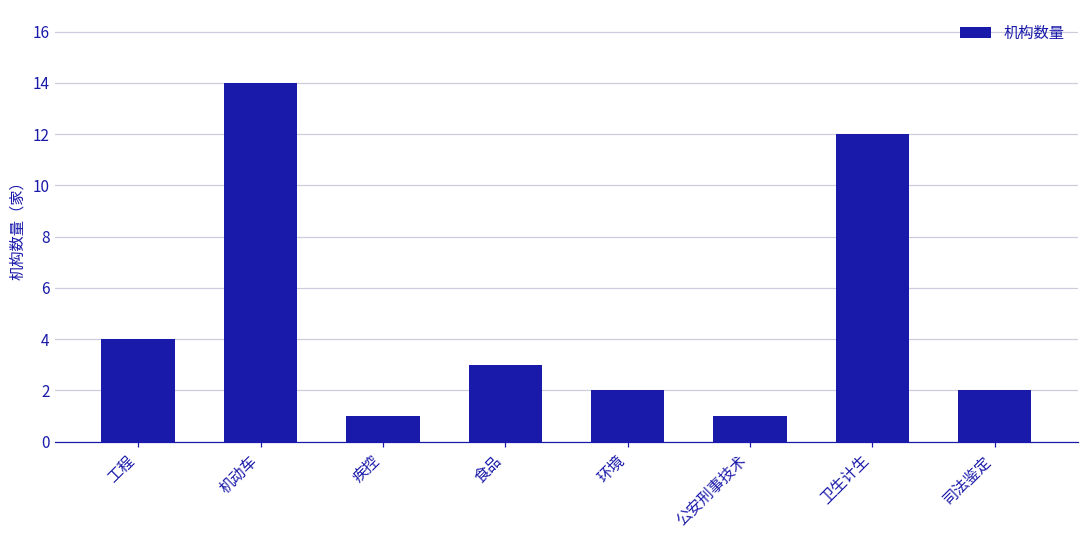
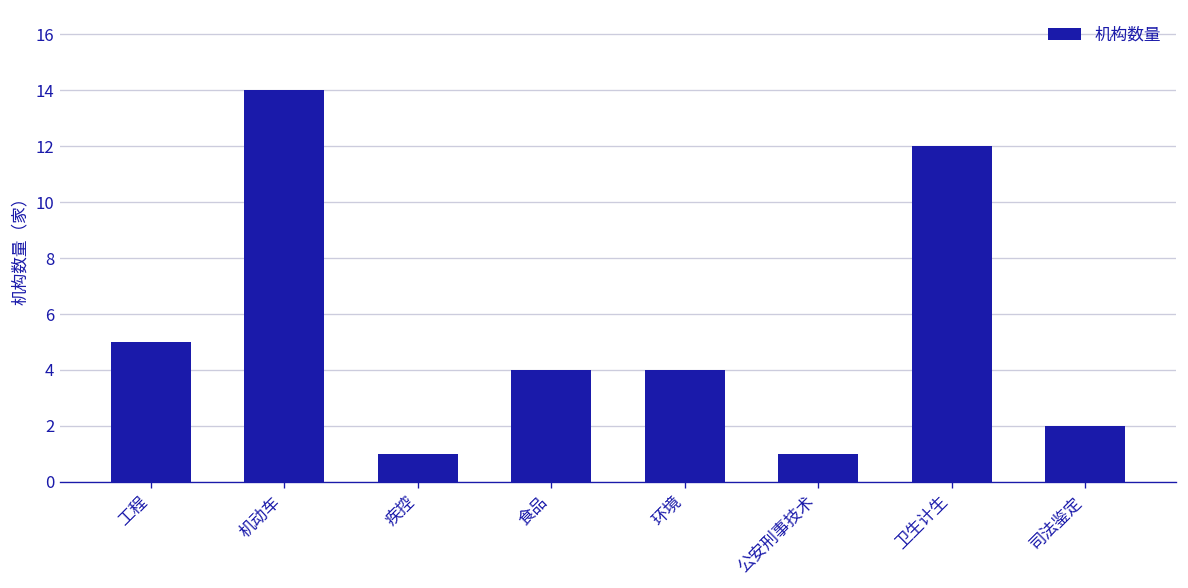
工程: 4 -> 5
食品: 3 -> 4
环境: 2 -> 4
